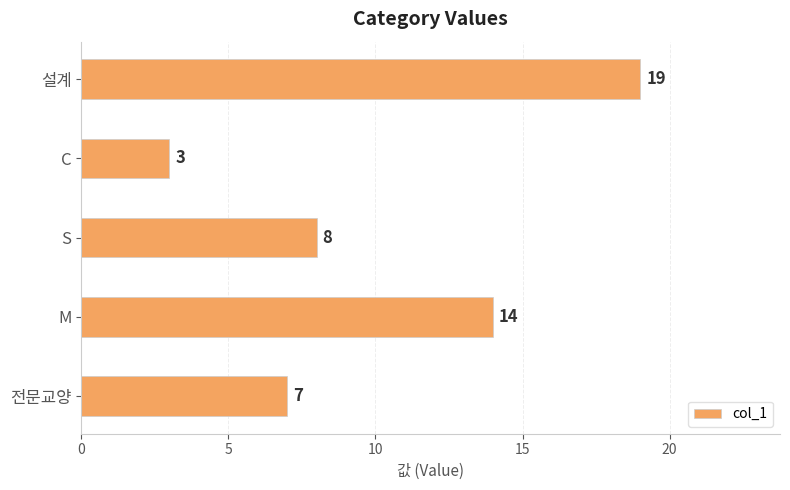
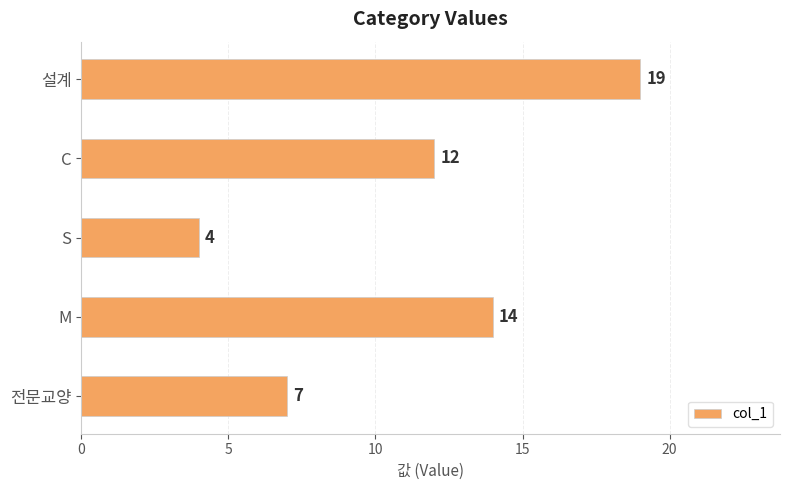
C: 3 -> 12
S: 8 -> 4
